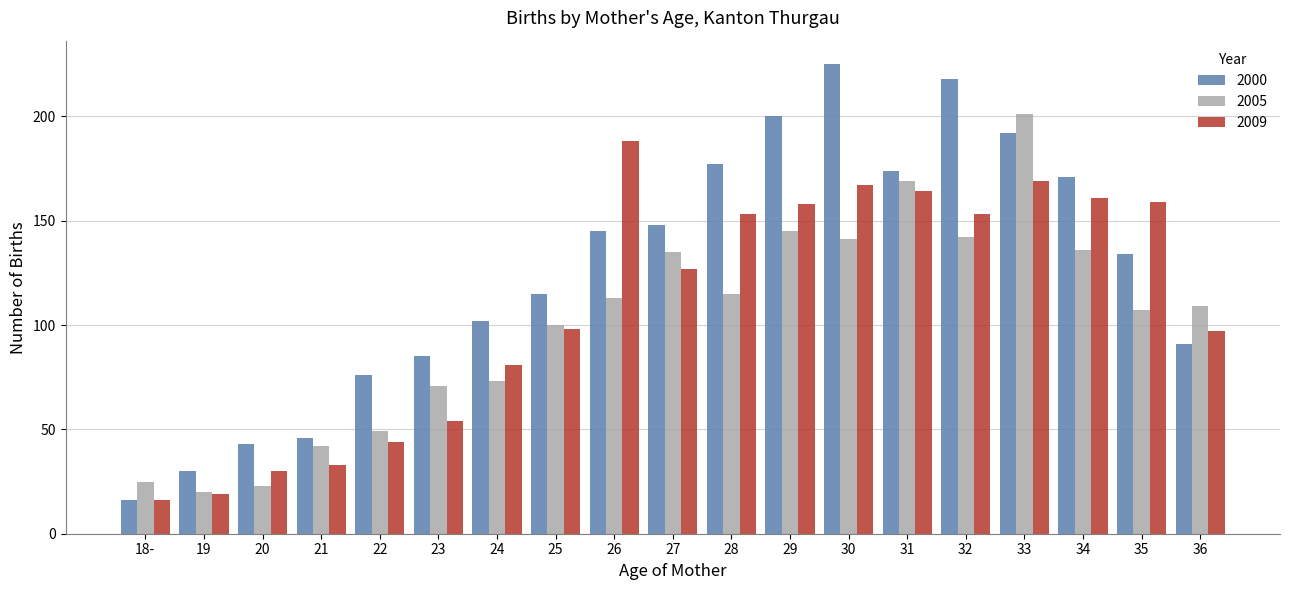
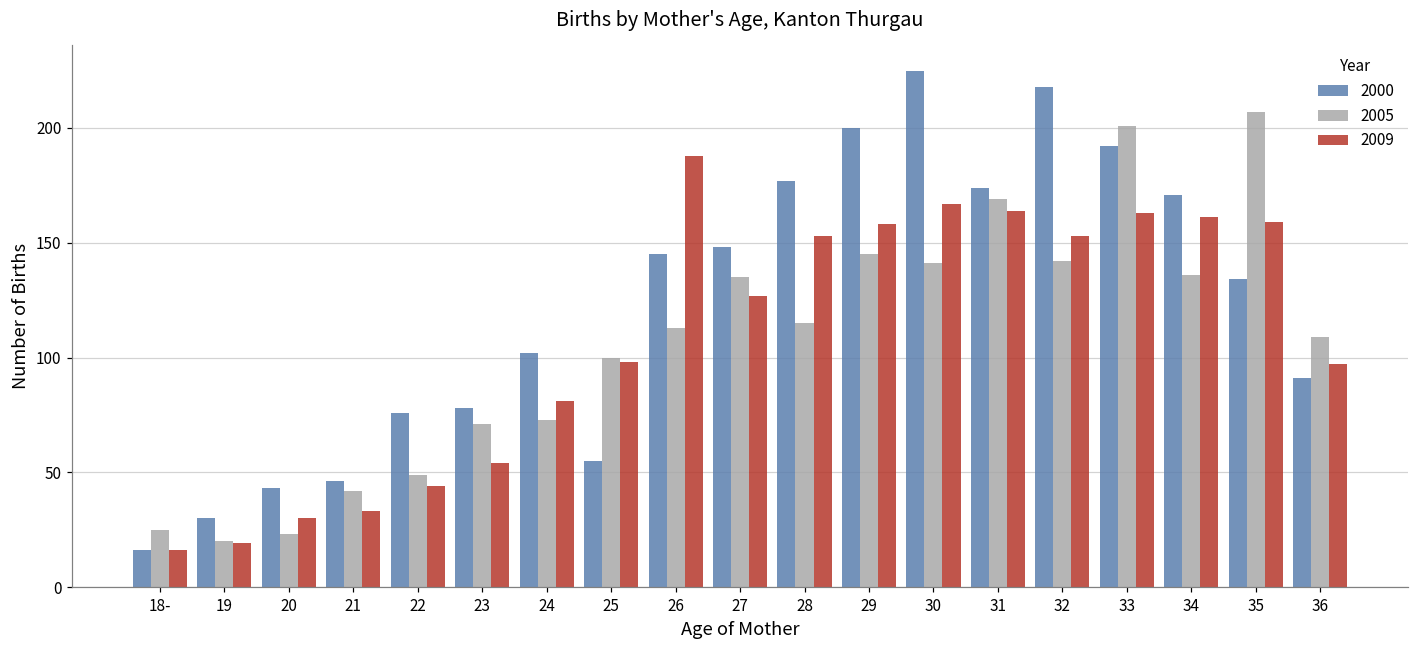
2000, 23: 85 -> 78
2000, 25: 115 -> 55
2009, 33: 169 -> 163
2005, 35: 107 -> 207
